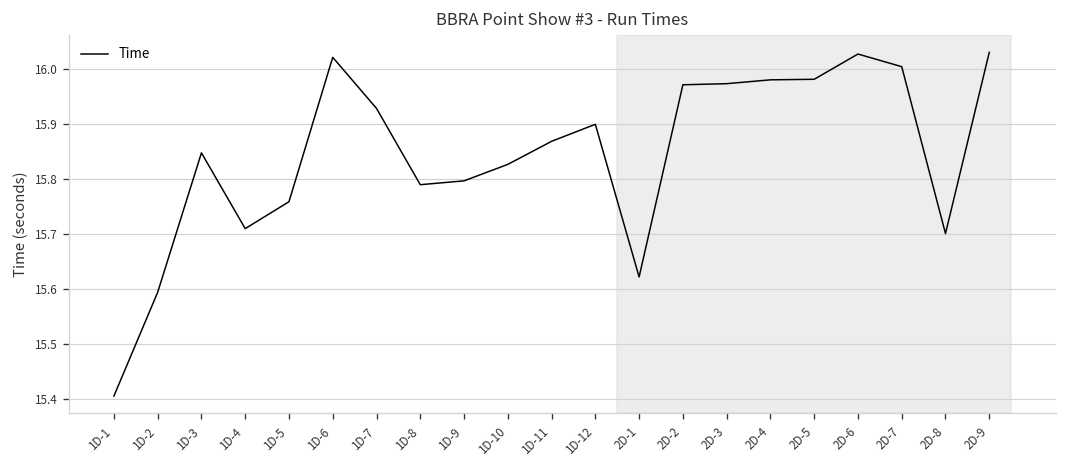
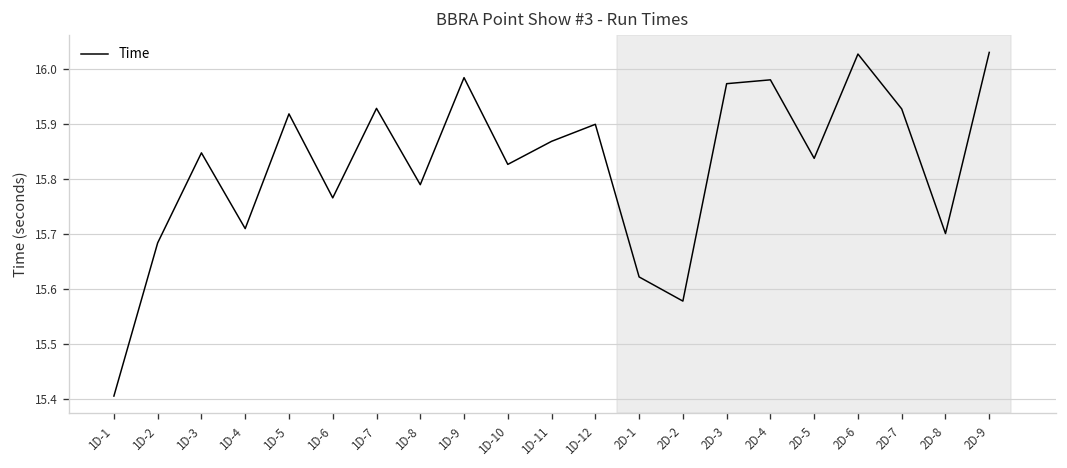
1D-2: 15.59 -> 15.68
1D-5: 15.76 -> 15.92
1D-6: 16.02 -> 15.77
1D-9: 15.80 -> 15.99
2D-2: 15.97 -> 15.58
2D-5: 15.98 -> 15.84
2D-7: 16.01 -> 15.93
